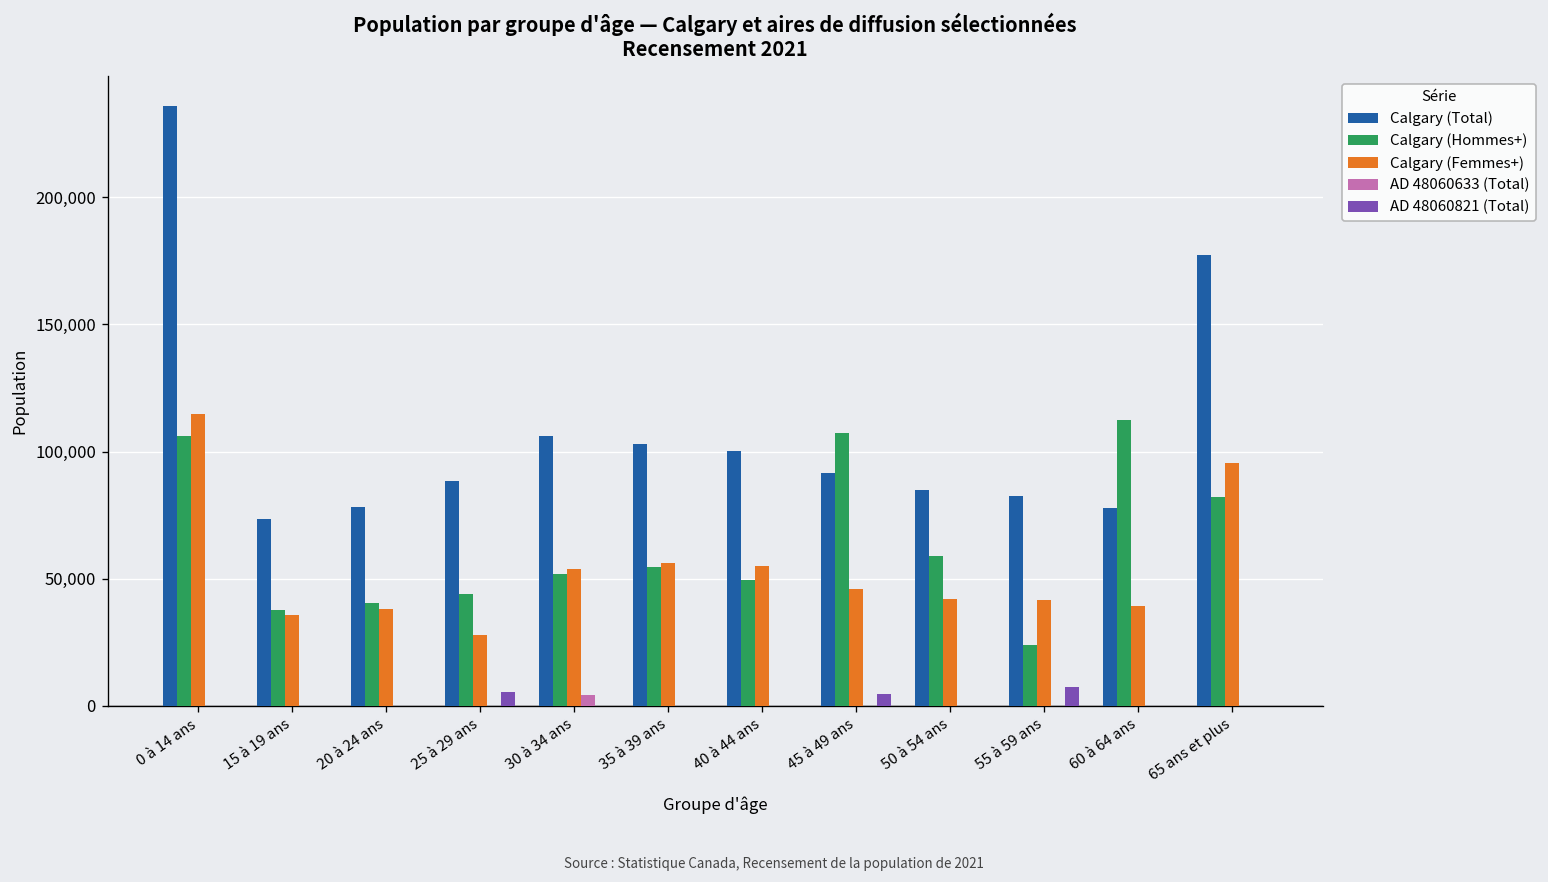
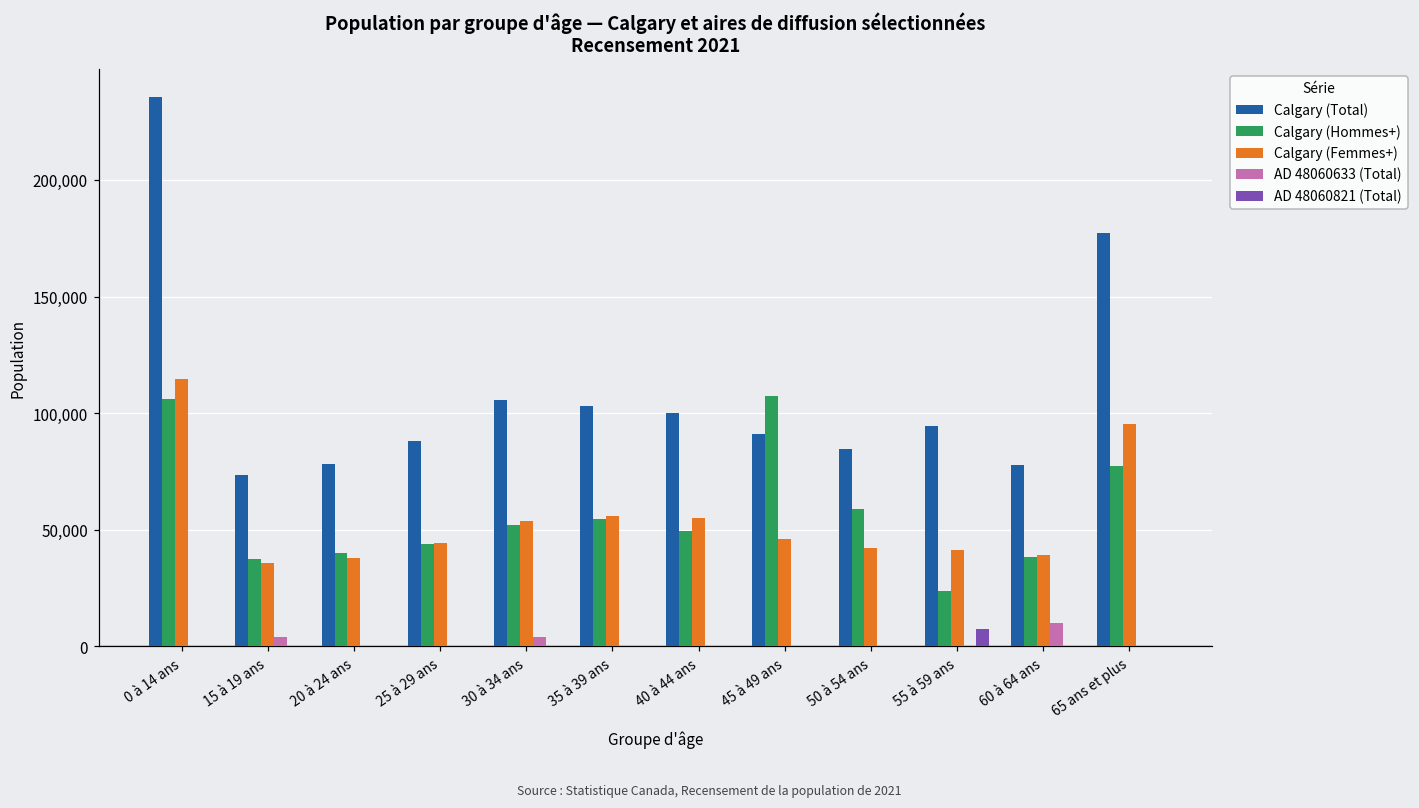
AD 48060633 (Total), 15 à 19 ans: 0 -> 4,000
Calgary (Femmes+), 25 à 29 ans: 28,000 -> 44,000
AD 48060821 (Total), 25 à 29 ans: 6,000 -> 0
AD 48060821 (Total), 45 à 49 ans: 4,000 -> 0
Calgary (Total), 55 à 59 ans: 83,000 -> 95,000
Calgary (Hommes+), 60 à 64 ans: 112,000 -> 38,000
AD 48060633 (Total), 60 à 64 ans: 0 -> 10,000
Calgary (Hommes+), 65 ans et plus: 82,000 -> 77,000
